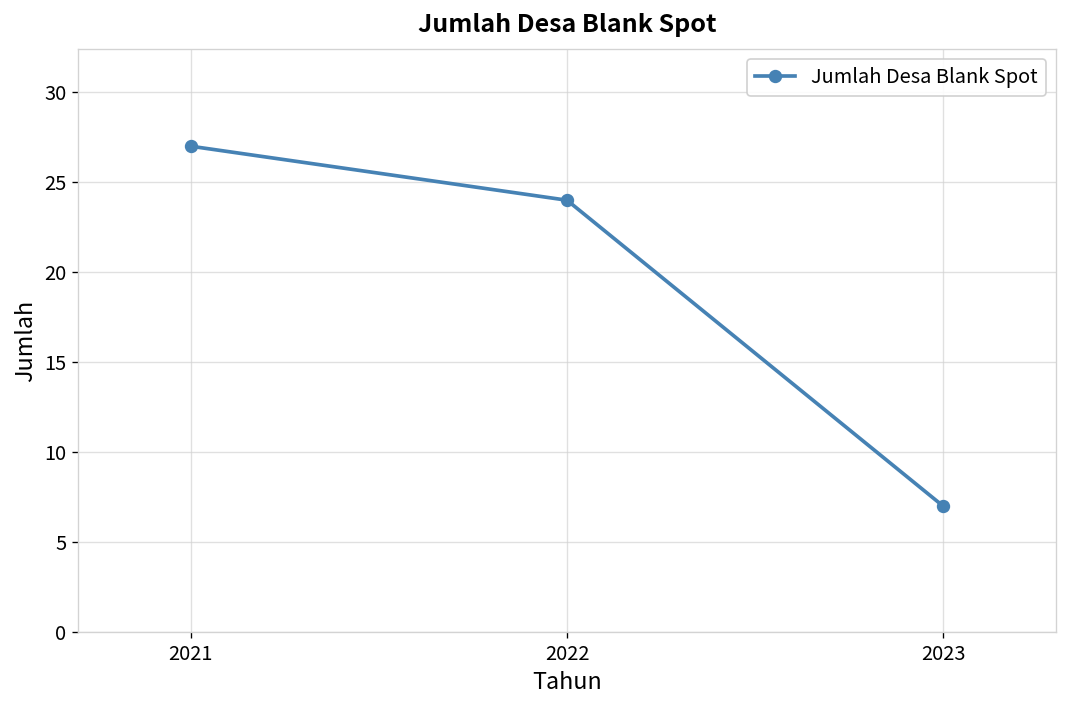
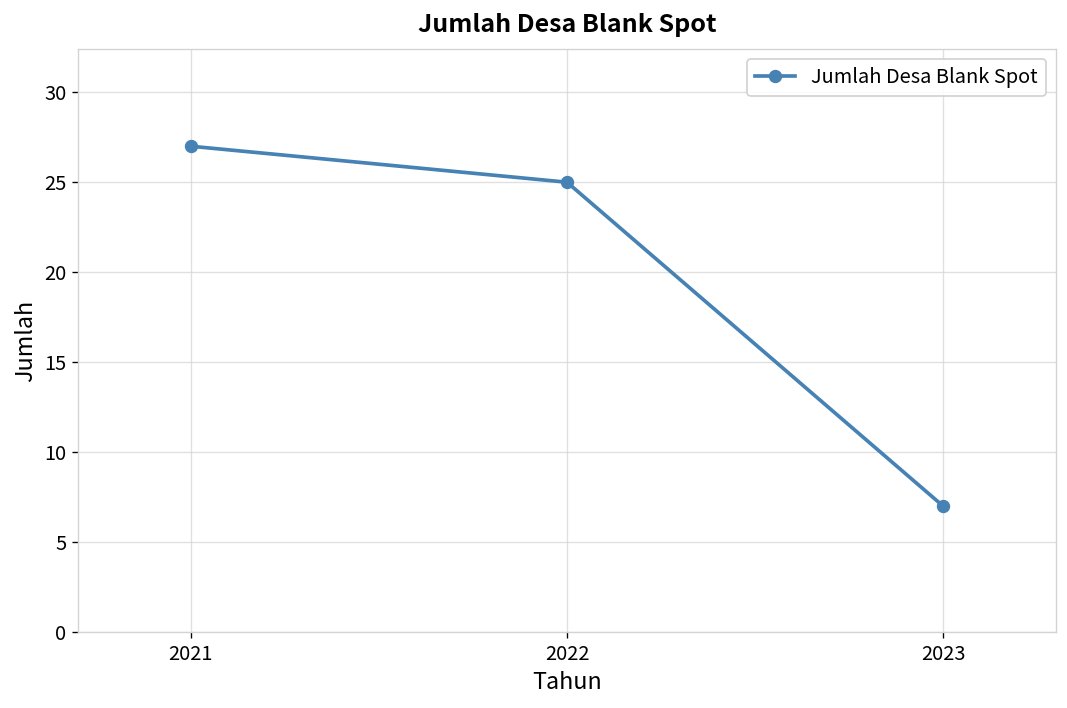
2022: 24 -> 25
